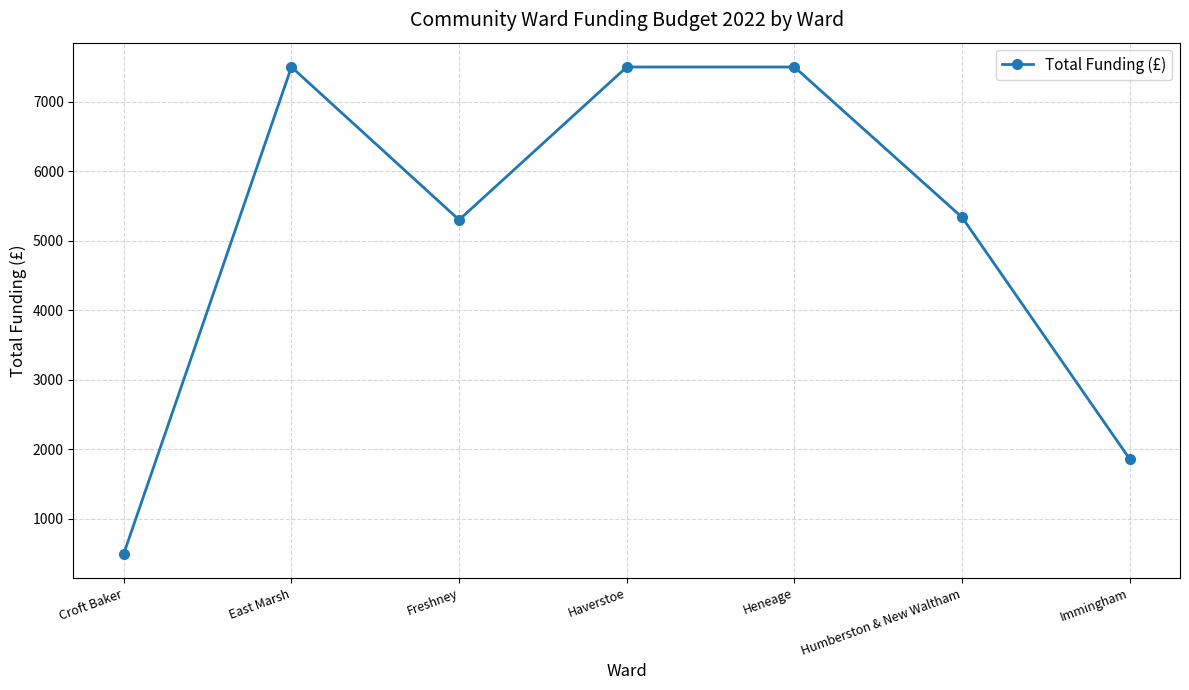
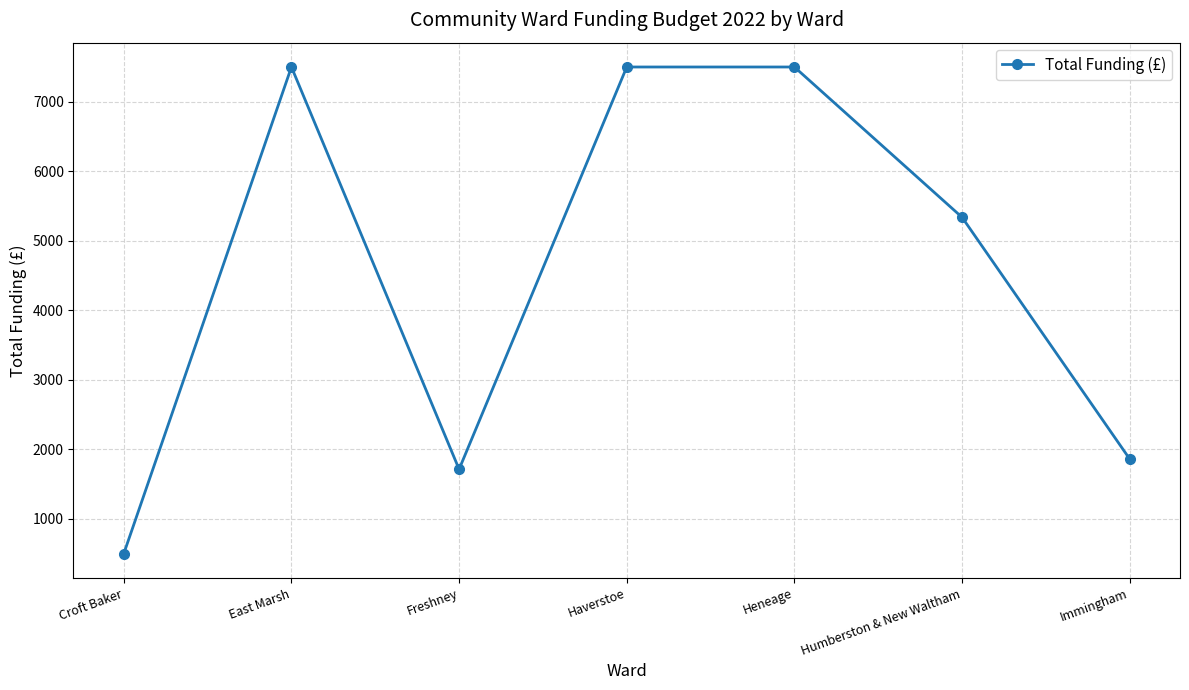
Freshney: 5300 -> 1700
